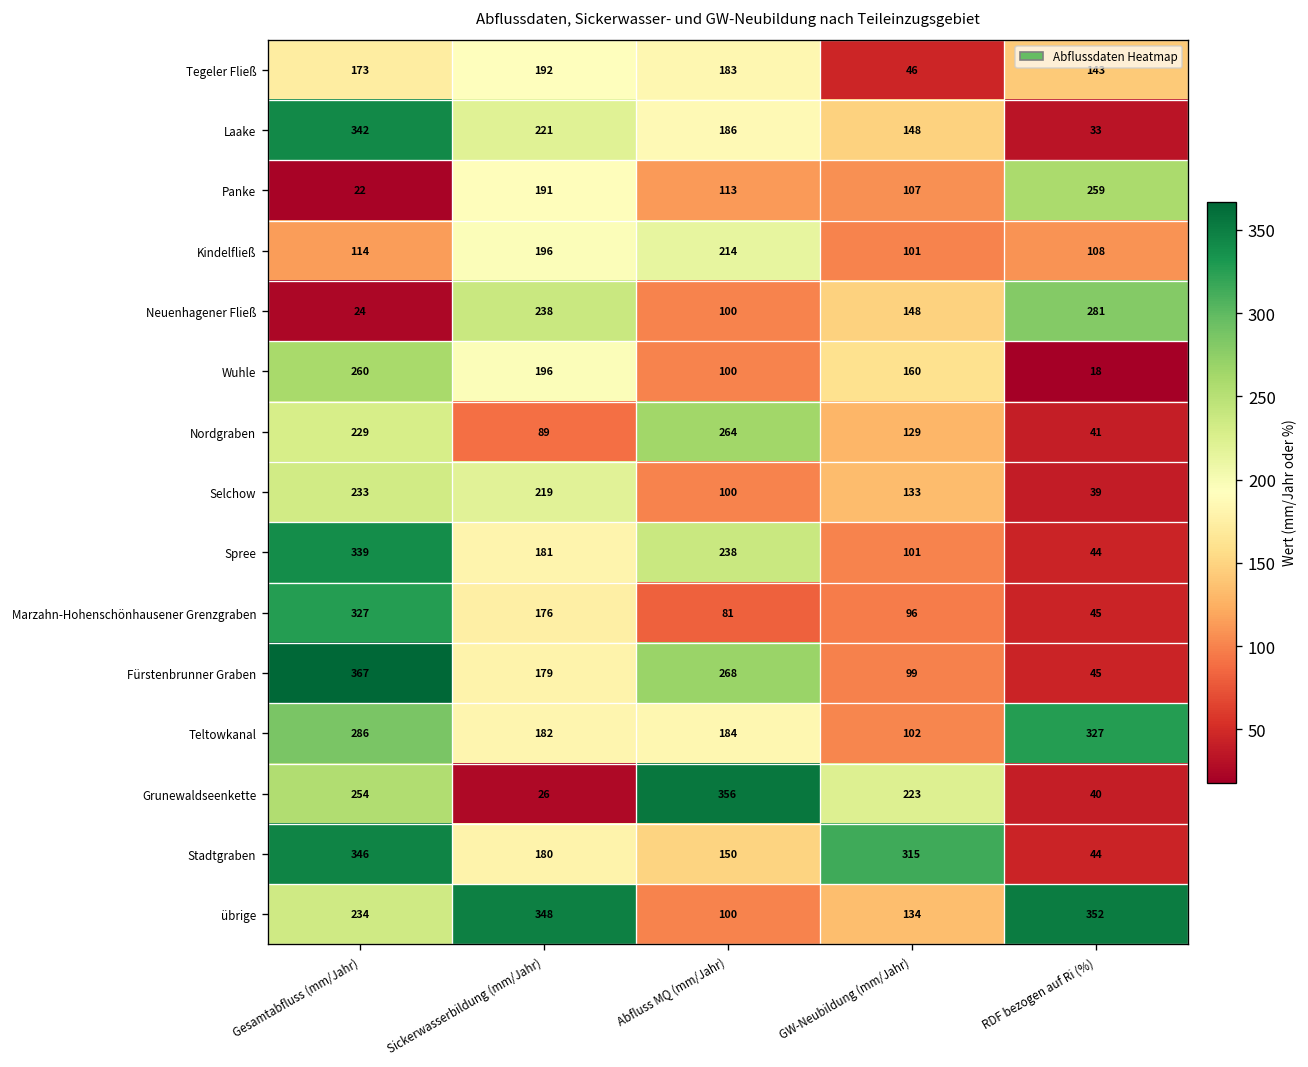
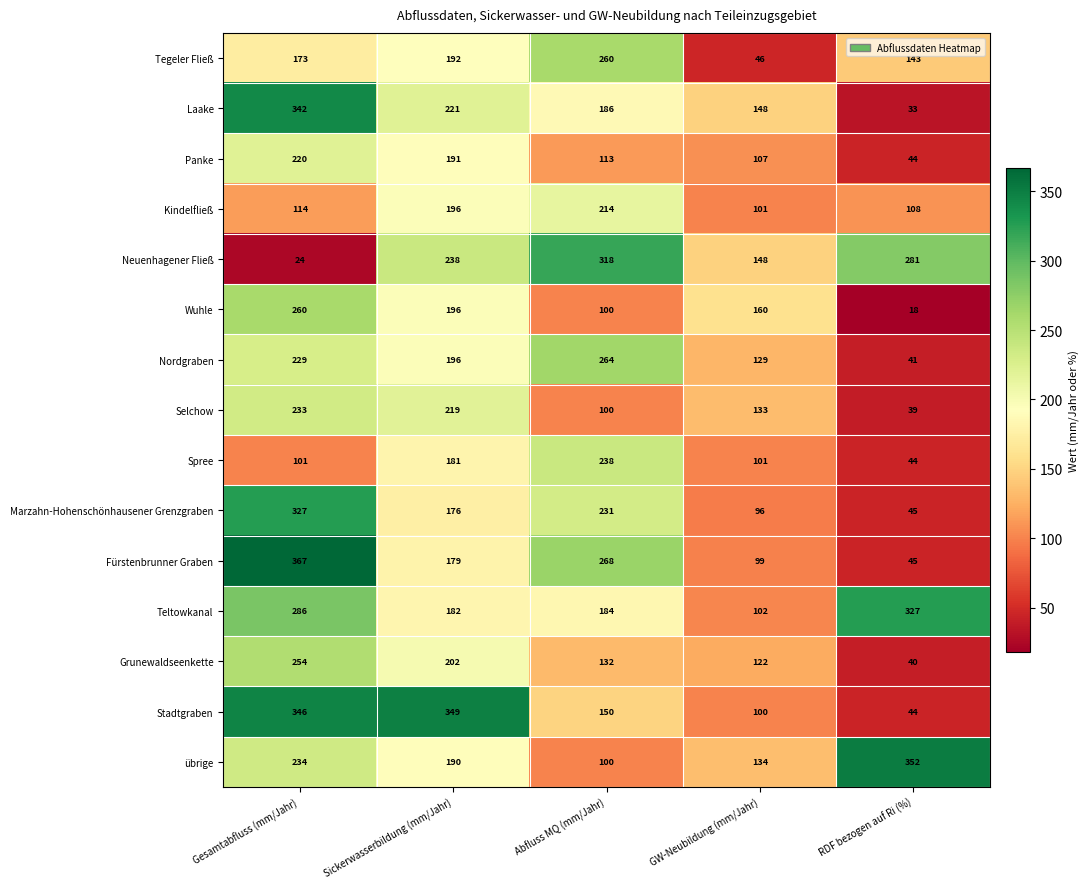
Tegeler Fließ, Abfluss MQ (mm/Jahr): 183 -> 260
Panke, Gesamtabfluss (mm/Jahr): 22 -> 220
Panke, RDF bezogen auf Ri (%): 259 -> 44
Neuenhagener Fließ, Abfluss MQ (mm/Jahr): 100 -> 318
Nordgraben, Sickerwasserbildung (mm/Jahr): 89 -> 196
Spree, Gesamtabfluss (mm/Jahr): 339 -> 101
Marzahn-Hohenschönhausener Grenzgraben, Abfluss MQ (mm/Jahr): 81 -> 231
Grunewaldseenkette, Sickerwasserbildung (mm/Jahr): 26 -> 202
Grunewaldseenkette, Abfluss MQ (mm/Jahr): 356 -> 132
Grunewaldseenkette, GW-Neubildung (mm/Jahr): 223 -> 122
Stadtgraben, Sickerwasserbildung (mm/Jahr): 180 -> 349
Stadtgraben, GW-Neubildung (mm/Jahr): 315 -> 100
übrige, Sickerwasserbildung (mm/Jahr): 348 -> 190
